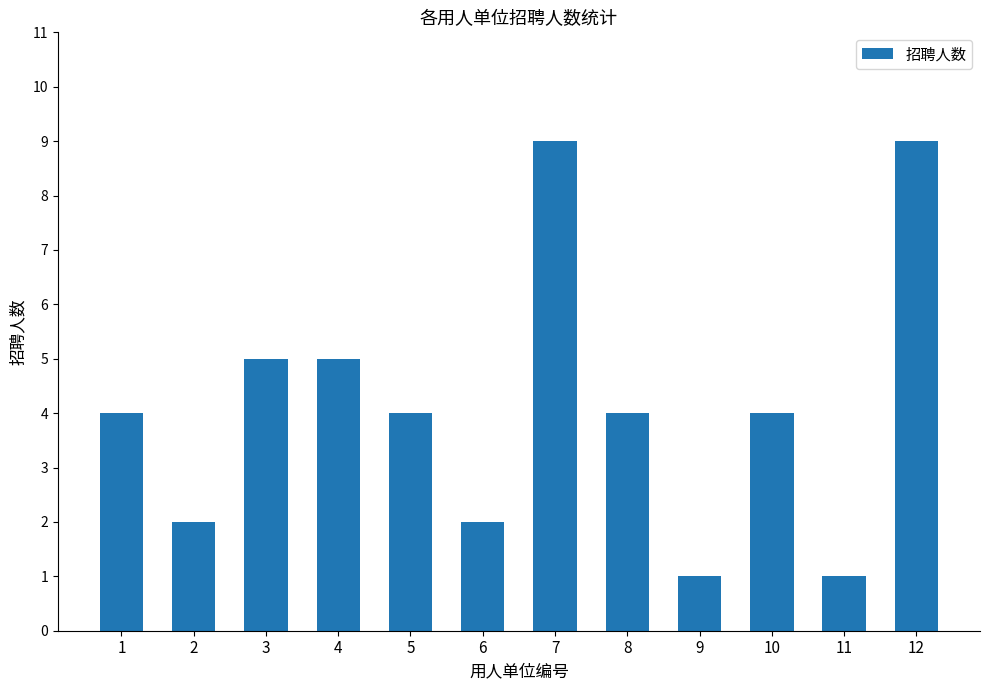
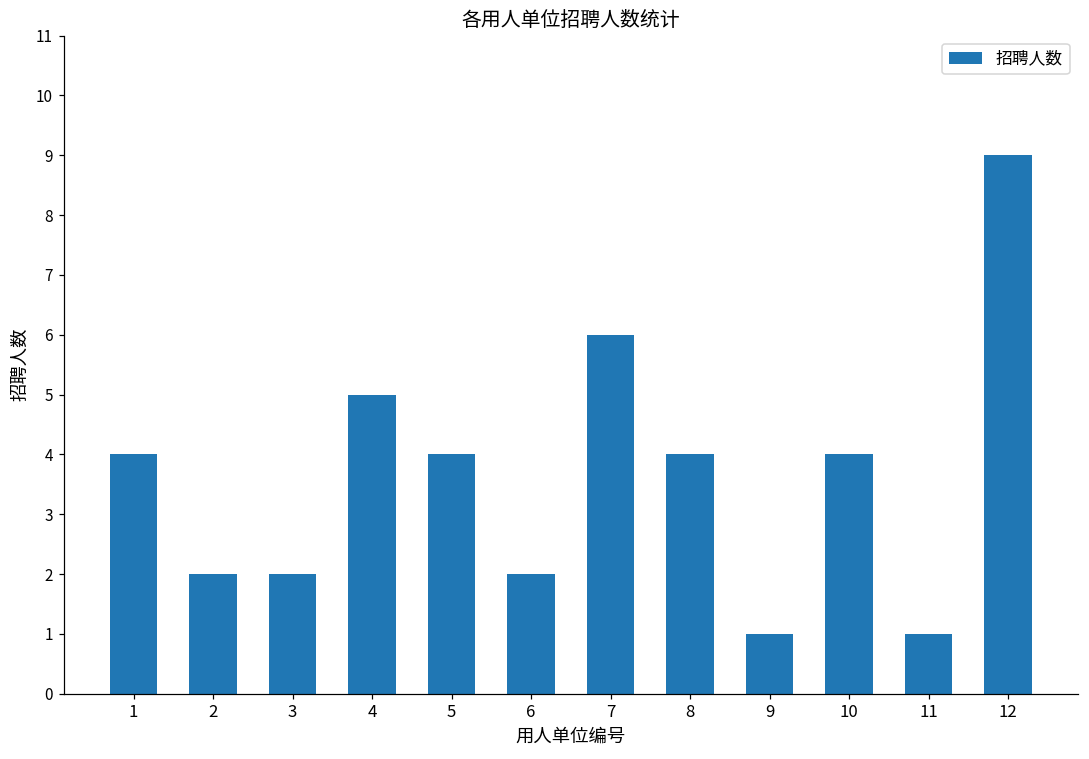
3: 5 -> 2
7: 9 -> 6
